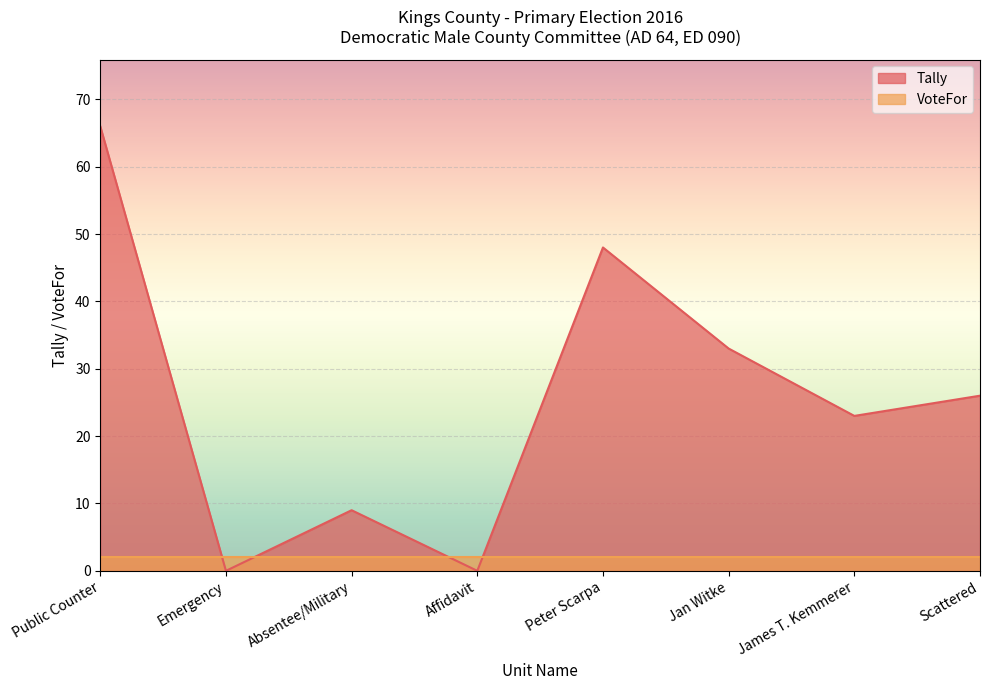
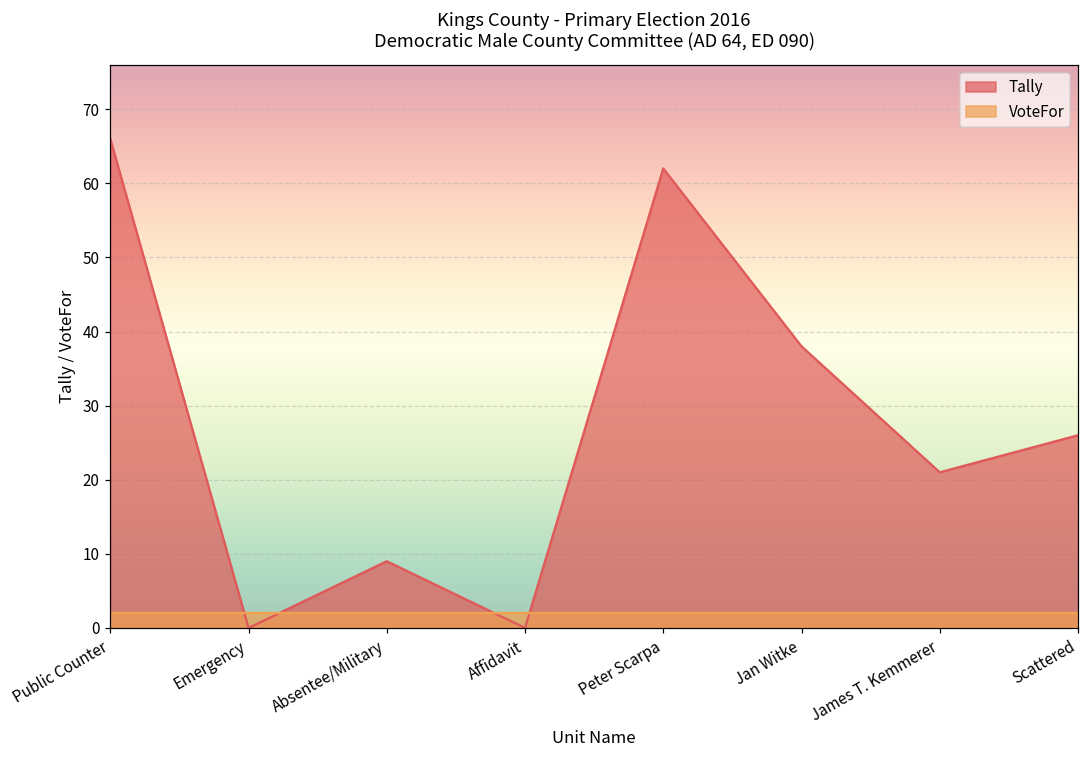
Tally, Peter Scarpa: 48 -> 62
Tally, Jan Witke: 33 -> 38
Tally, James T. Kemmerer: 23 -> 21
